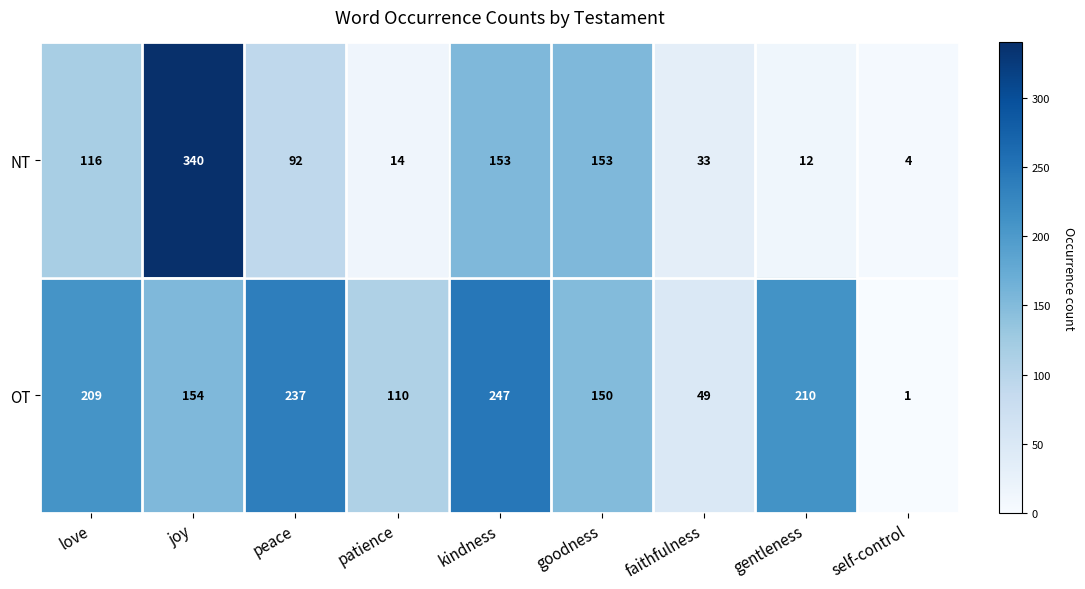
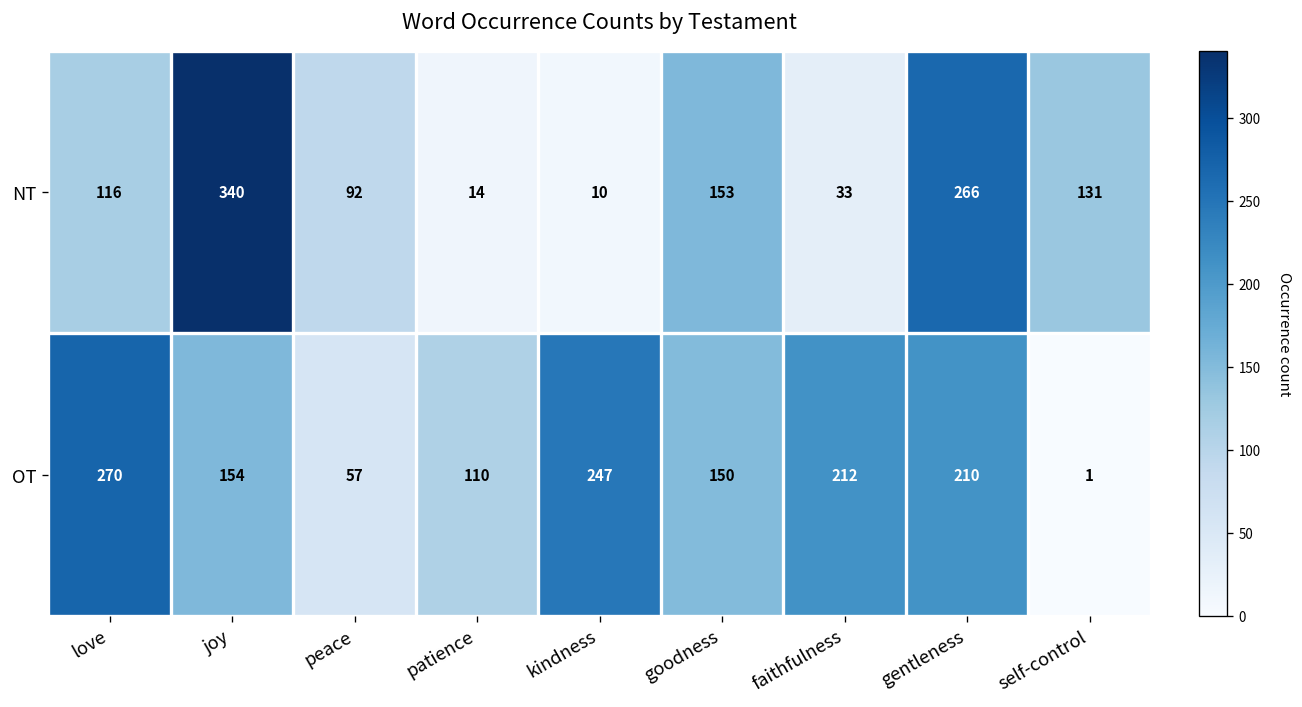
NT, kindness: 153 -> 10
NT, gentleness: 12 -> 266
NT, self-control: 4 -> 131
OT, love: 209 -> 270
OT, peace: 237 -> 57
OT, faithfulness: 49 -> 212
